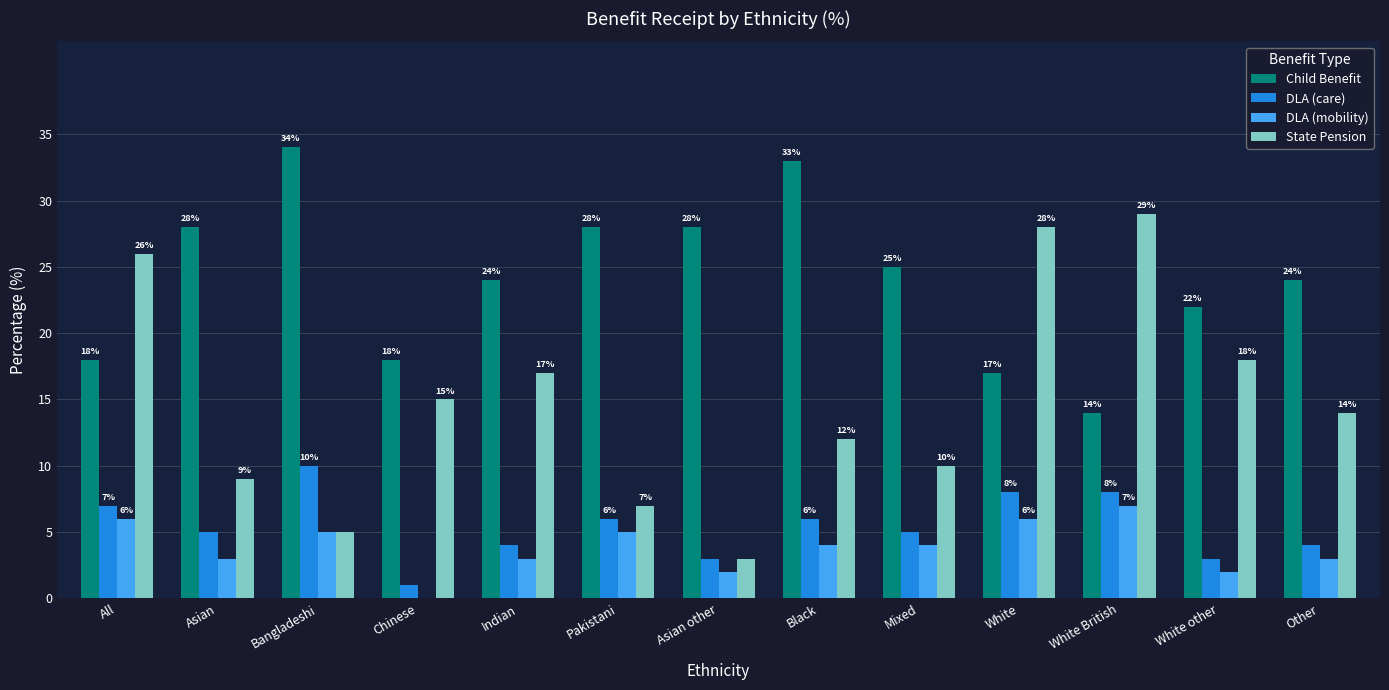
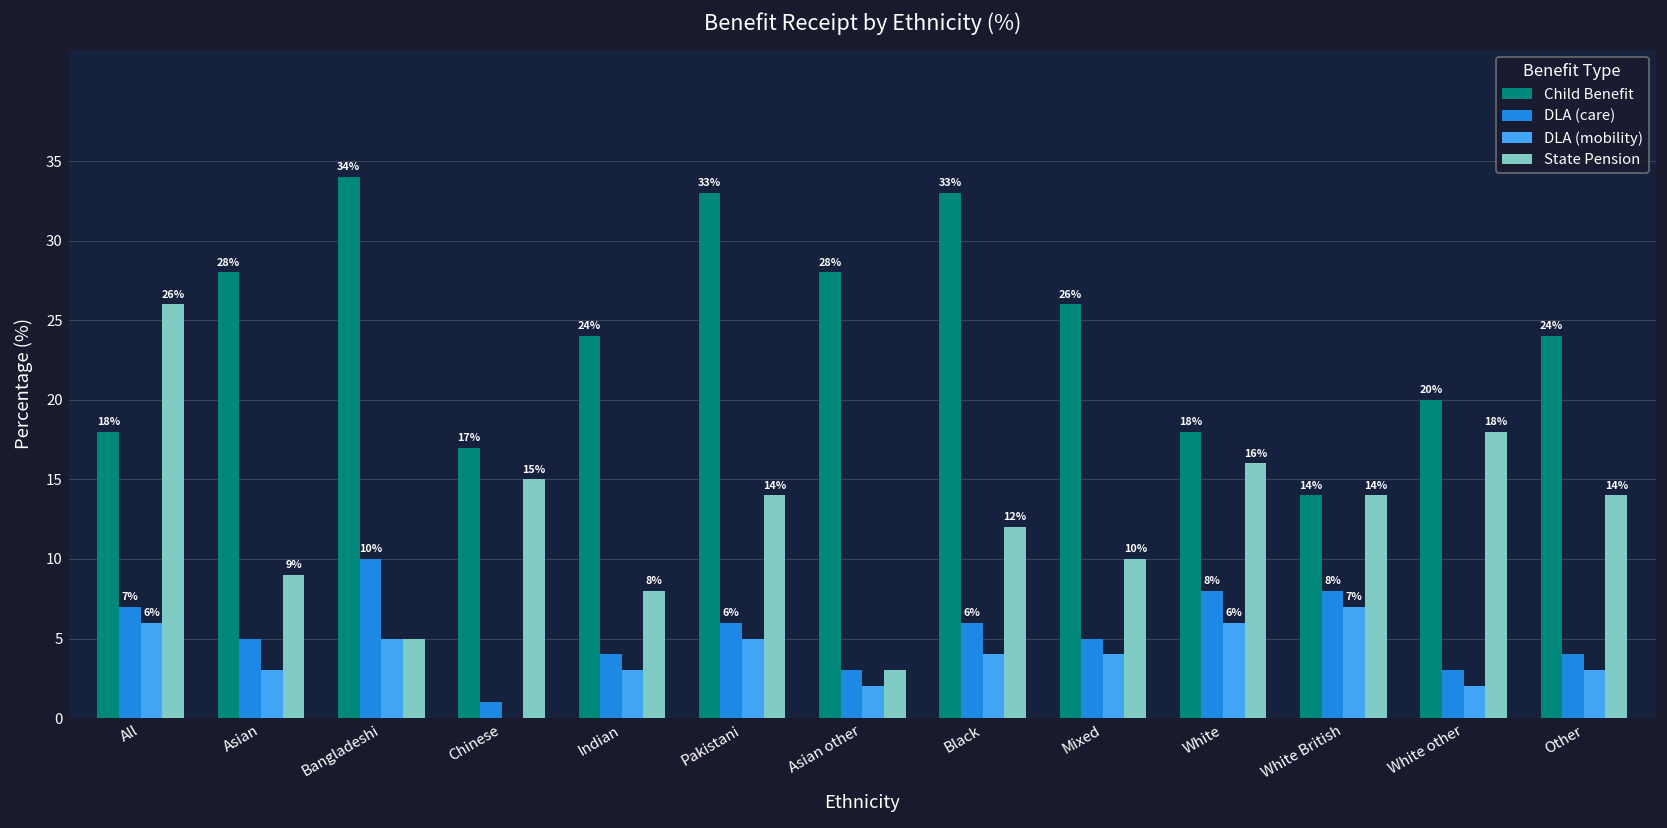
Child Benefit, Chinese: 18% -> 17%
State Pension, Indian: 17% -> 8%
Child Benefit, Pakistani: 28% -> 33%
State Pension, Pakistani: 7% -> 14%
Child Benefit, Mixed: 25% -> 26%
Child Benefit, White: 17% -> 18%
State Pension, White: 28% -> 16%
State Pension, White British: 29% -> 14%
Child Benefit, White other: 22% -> 20%
